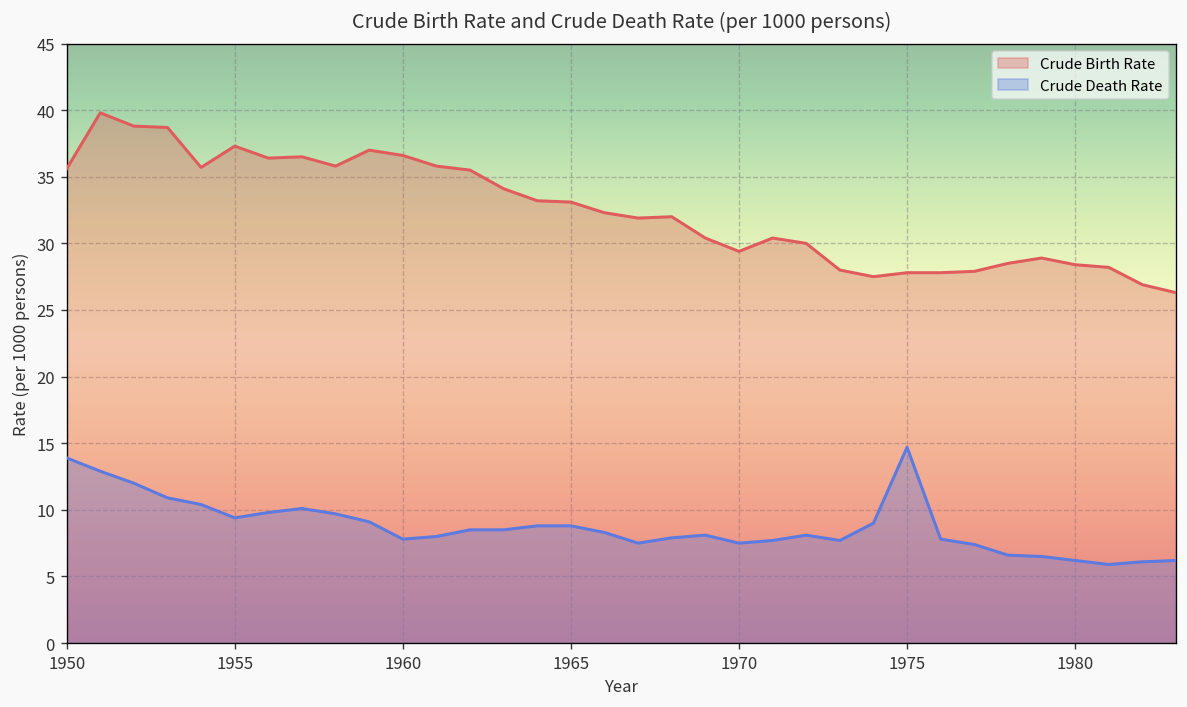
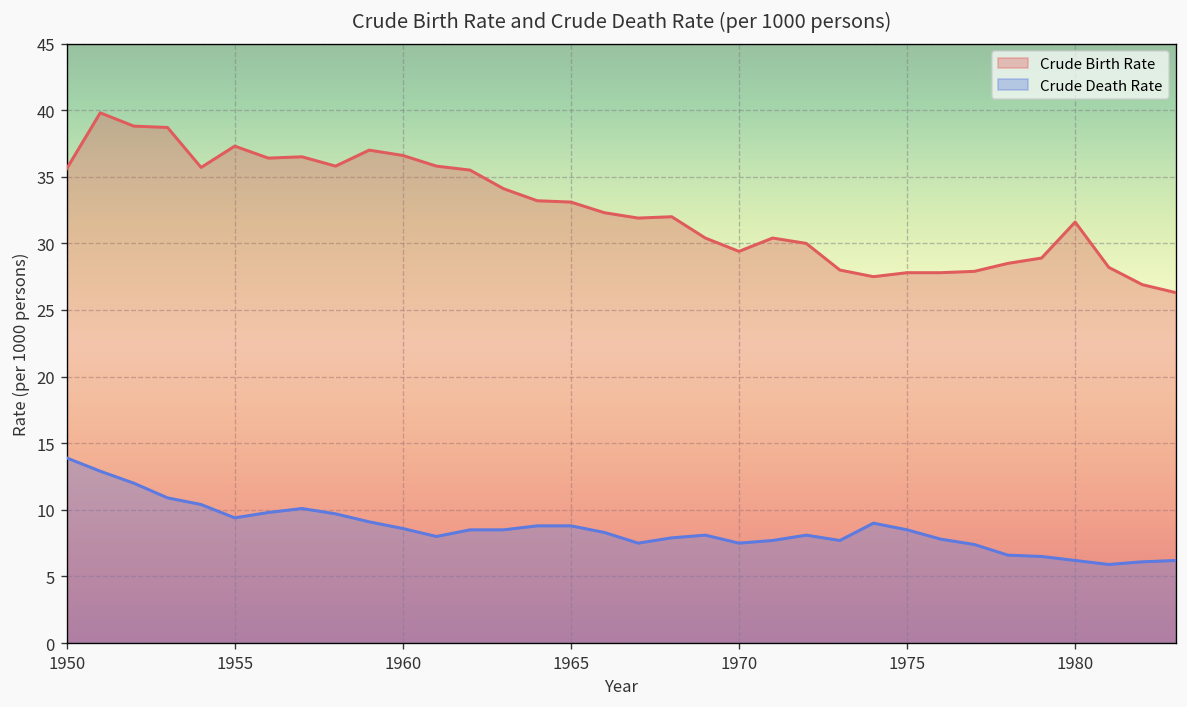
Crude Death Rate, 1960: 7.8 -> 8.6
Crude Death Rate, 1975: 14.7 -> 8.5
Crude Birth Rate, 1980: 28.4 -> 31.6
